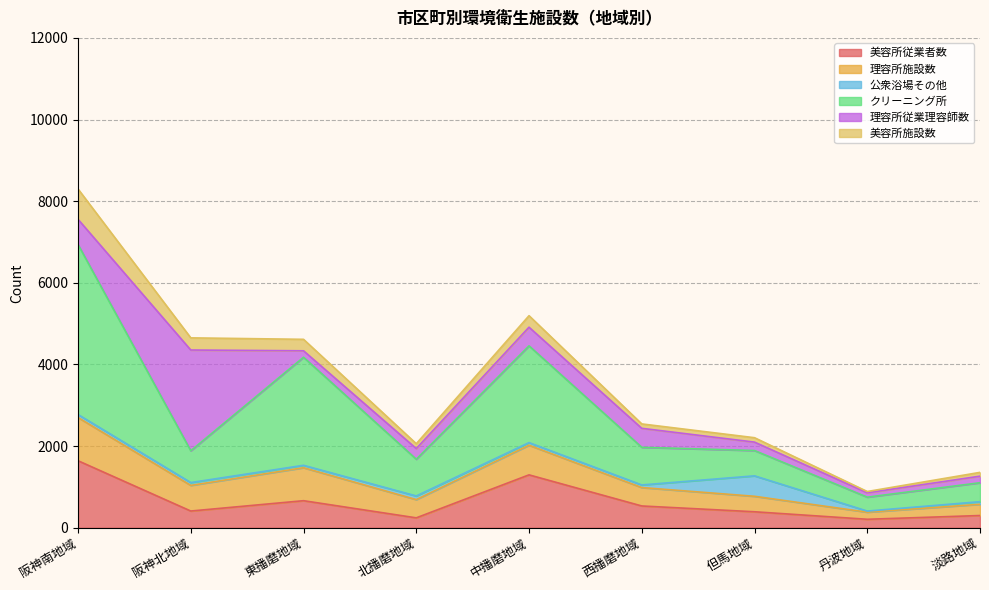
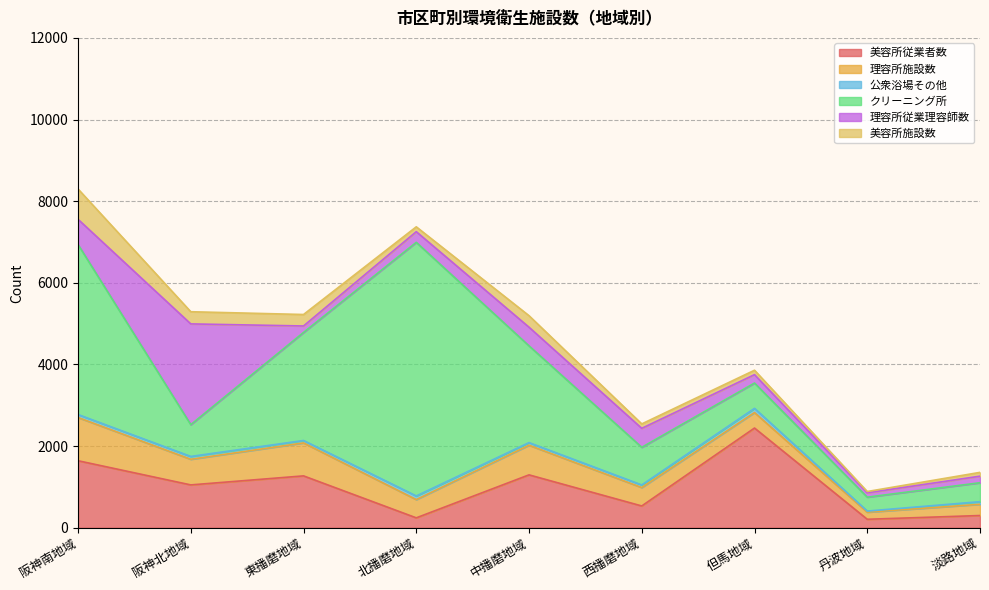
美容所従業者数, 阪神北地域: 400 -> 1100
美容所従業者数, 東播磨地域: 700 -> 1300
クリーニング所, 北播磨地域: 900 -> 6200
美容所従業者数, 但馬地域: 400 -> 2400
公衆浴場その他, 但馬地域: 500 -> 100
